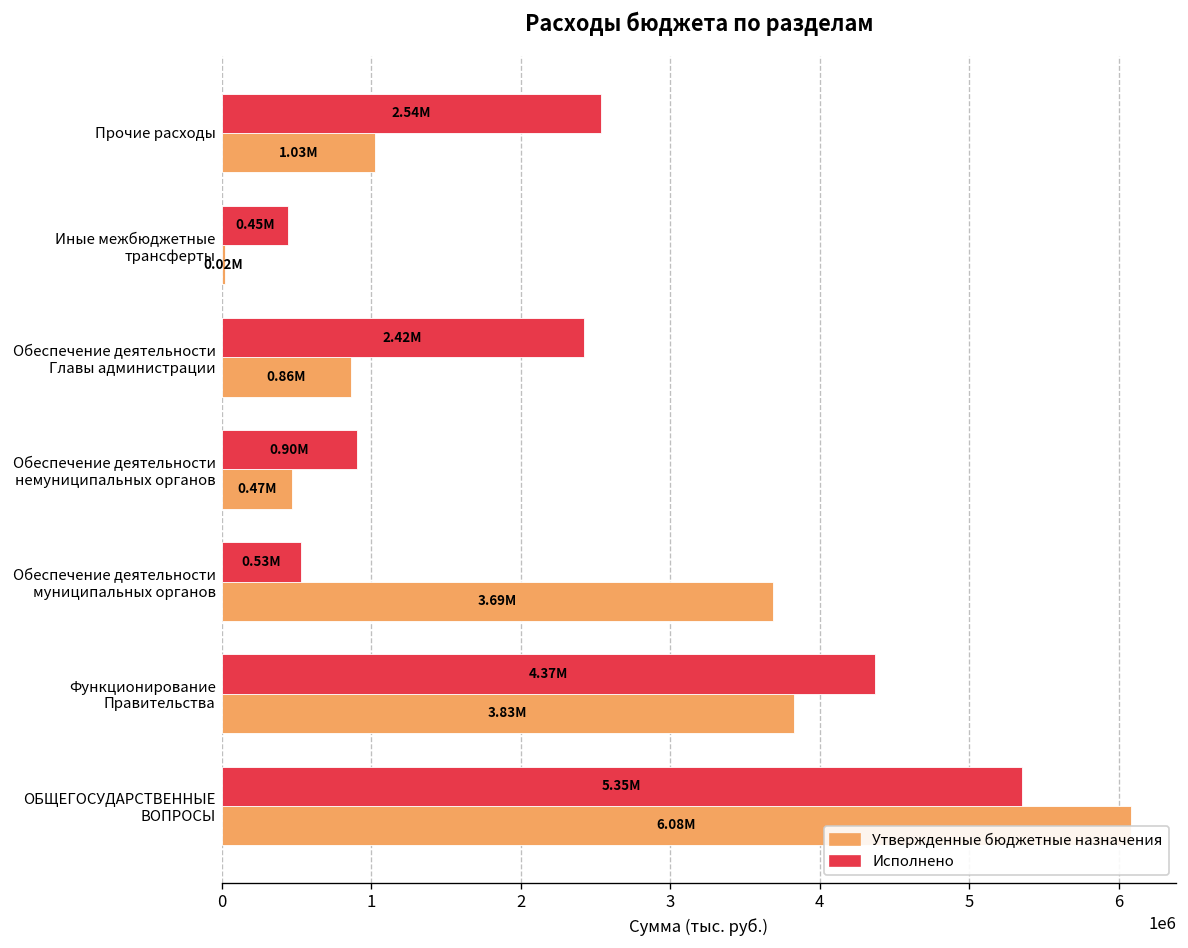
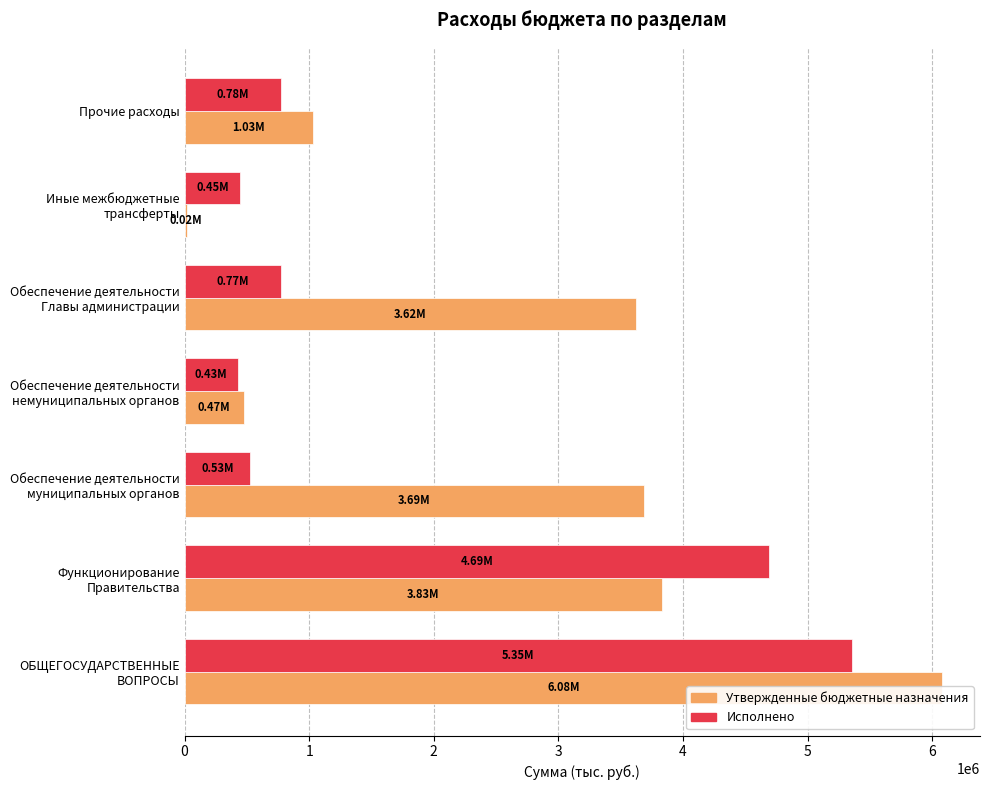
Исполнено, Прочие расходы: 2.54M -> 0.78M
Исполнено, Обеспечение деятельности Главы администрации: 2.42M -> 0.77M
Утвержденные бюджетные назначения, Обеспечение деятельности Главы администрации: 0.86M -> 3.62M
Исполнено, Обеспечение деятельности немуниципальных органов: 0.90M -> 0.43M
Исполнено, Функционирование Правительства: 4.37M -> 4.69M
